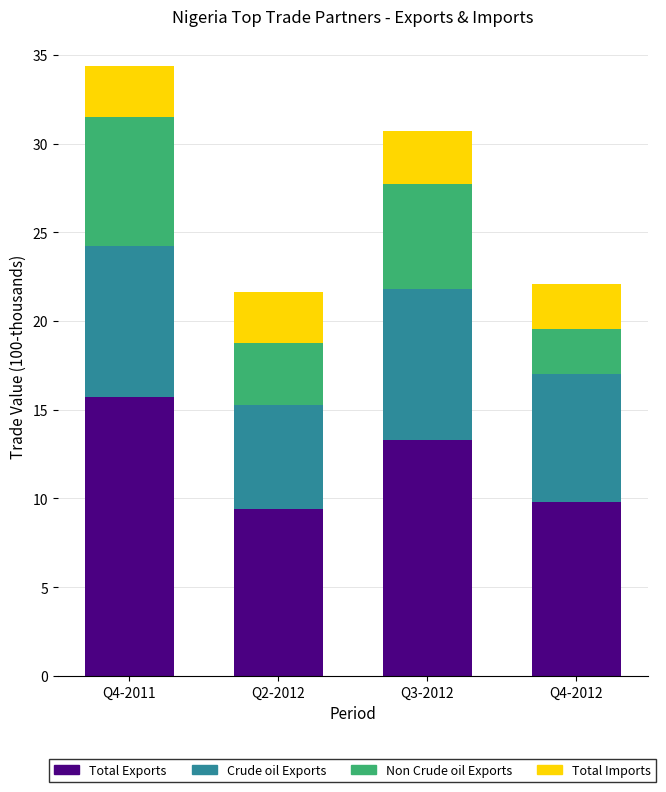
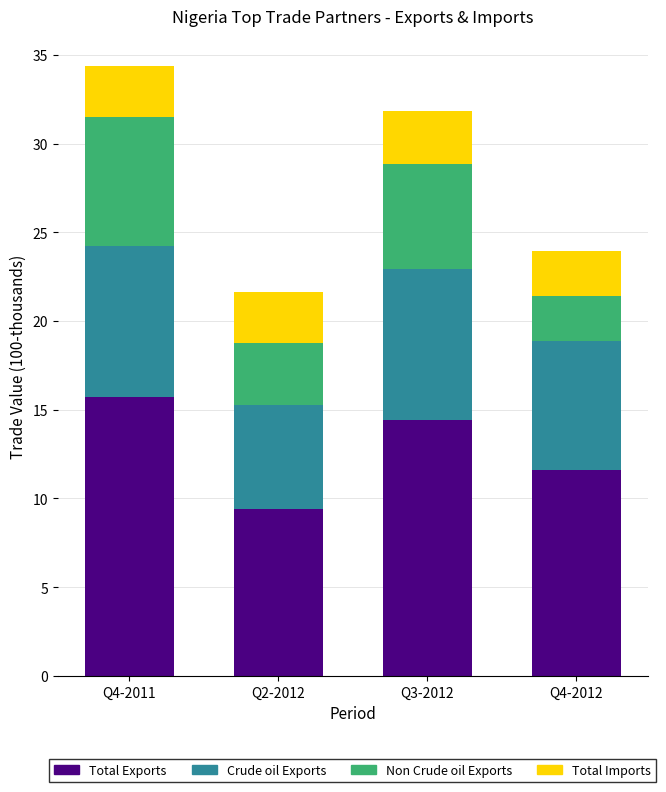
Total Exports, Q3-2012: 13.3 -> 14.4
Total Exports, Q4-2012: 9.8 -> 11.6
